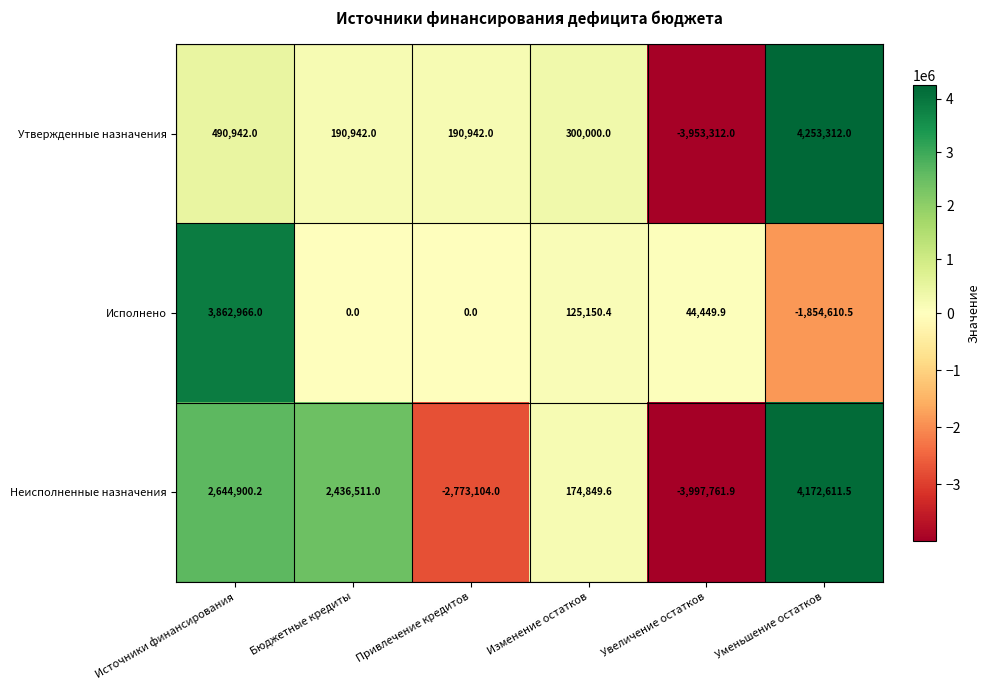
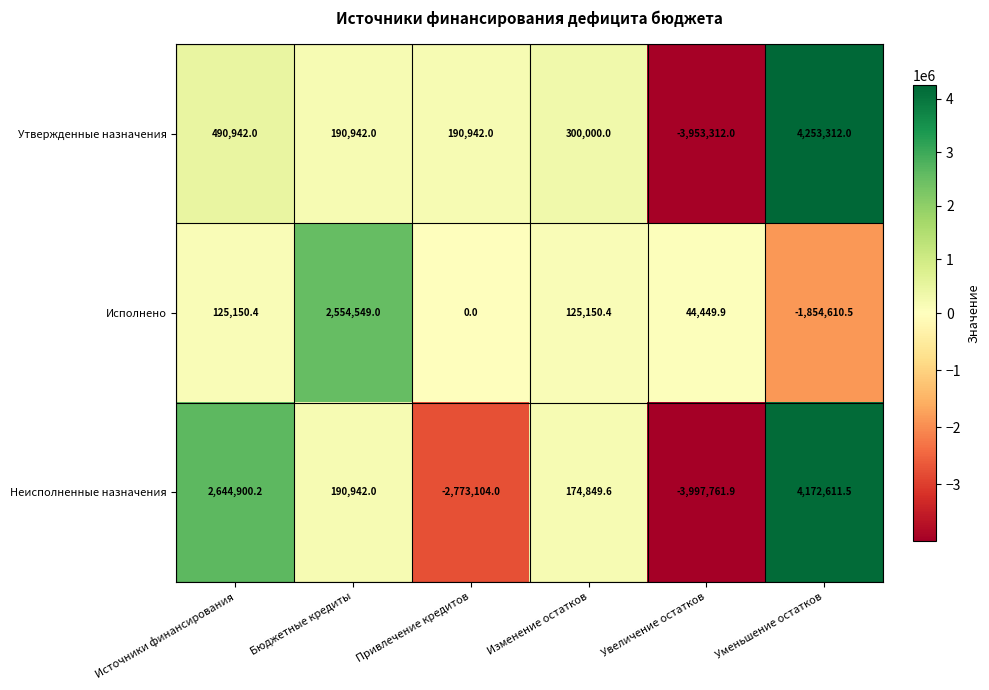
Исполнено, Источники финансирования: 3,862,966.0 -> 125,150.4
Исполнено, Бюджетные кредиты: 0.0 -> 2,554,549.0
Неисполненные назначения, Бюджетные кредиты: 2,436,511.0 -> 190,942.0
